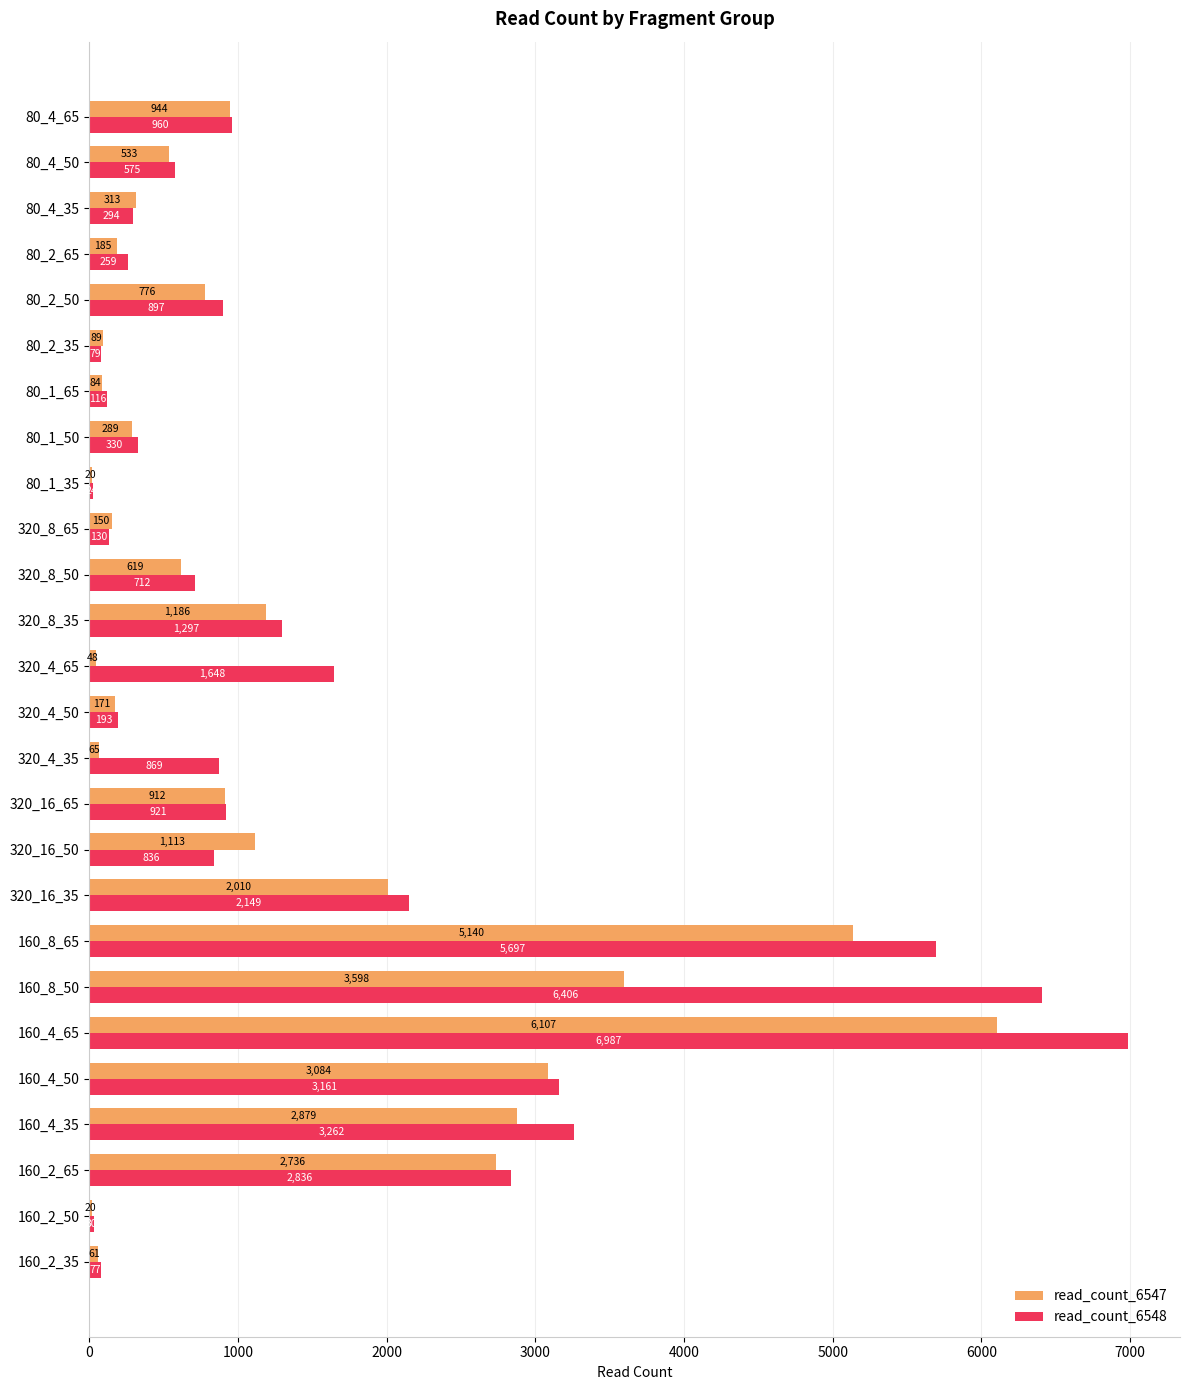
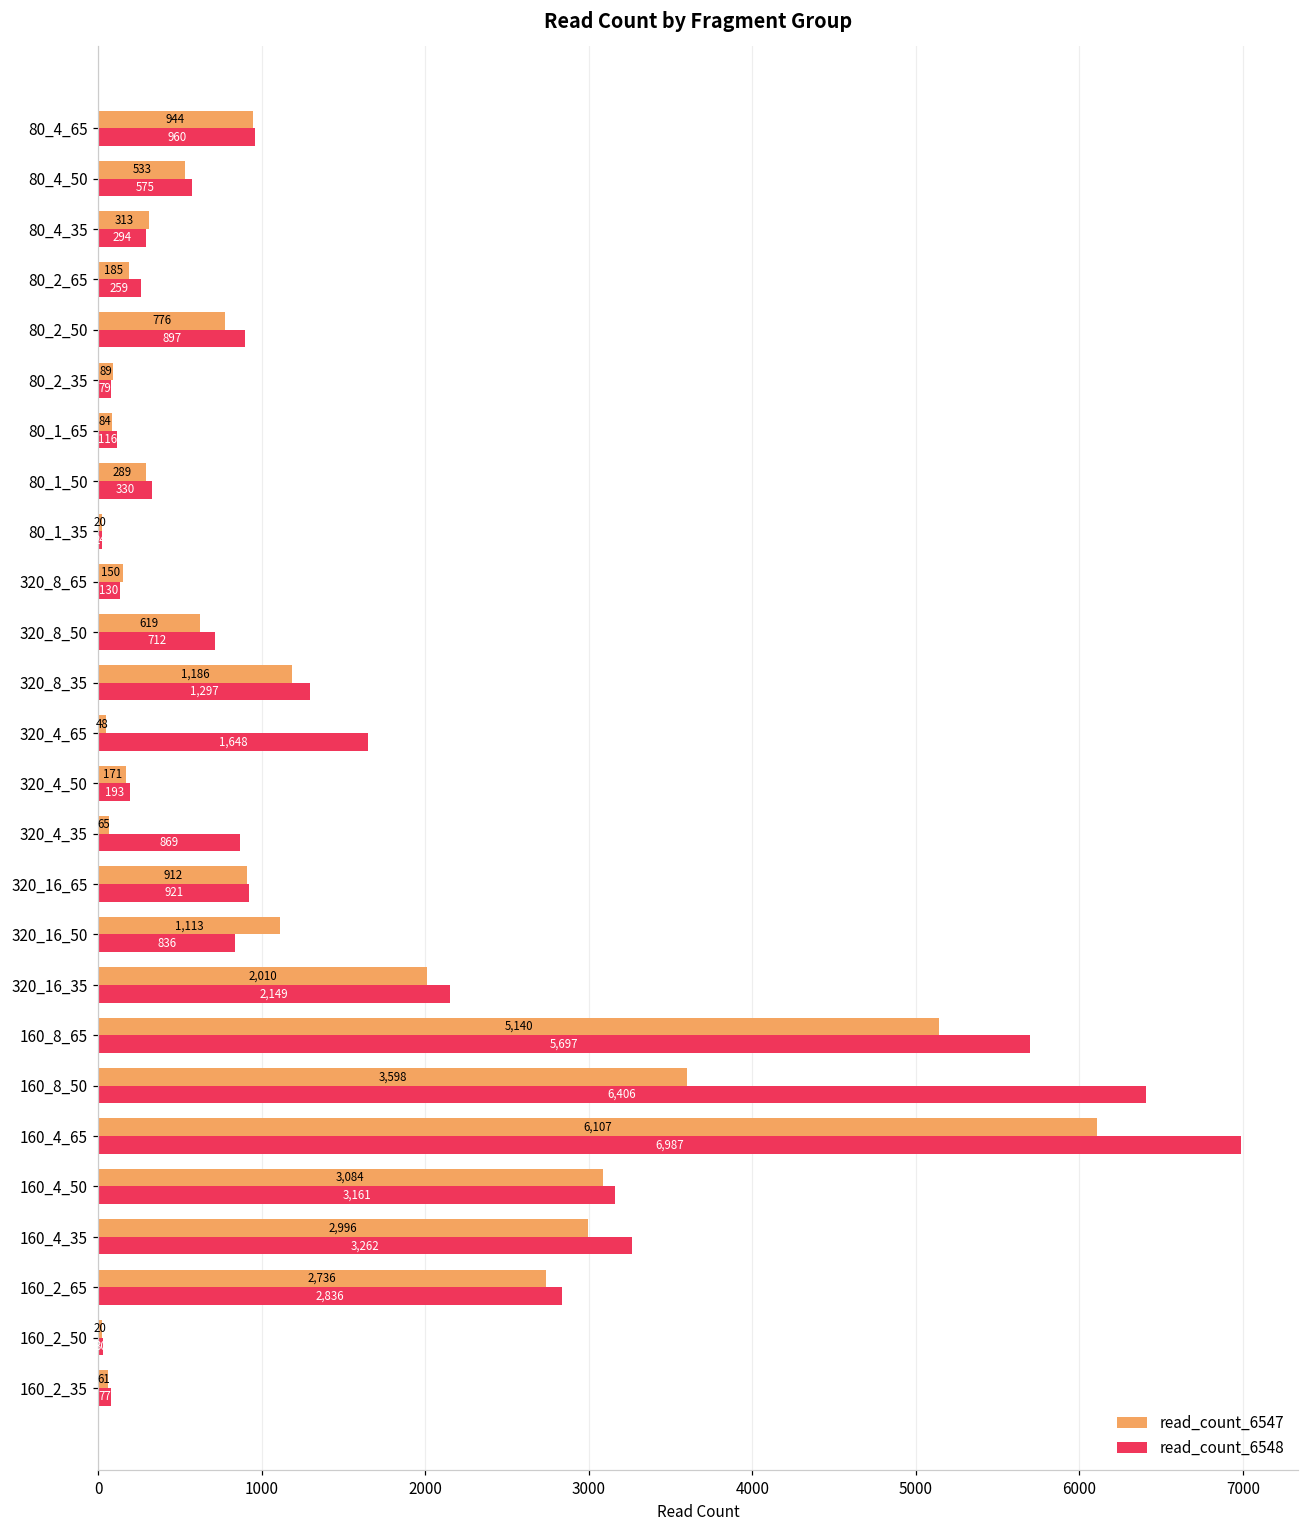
read_count_6547, 160_4_35: 2,879 -> 2,996
